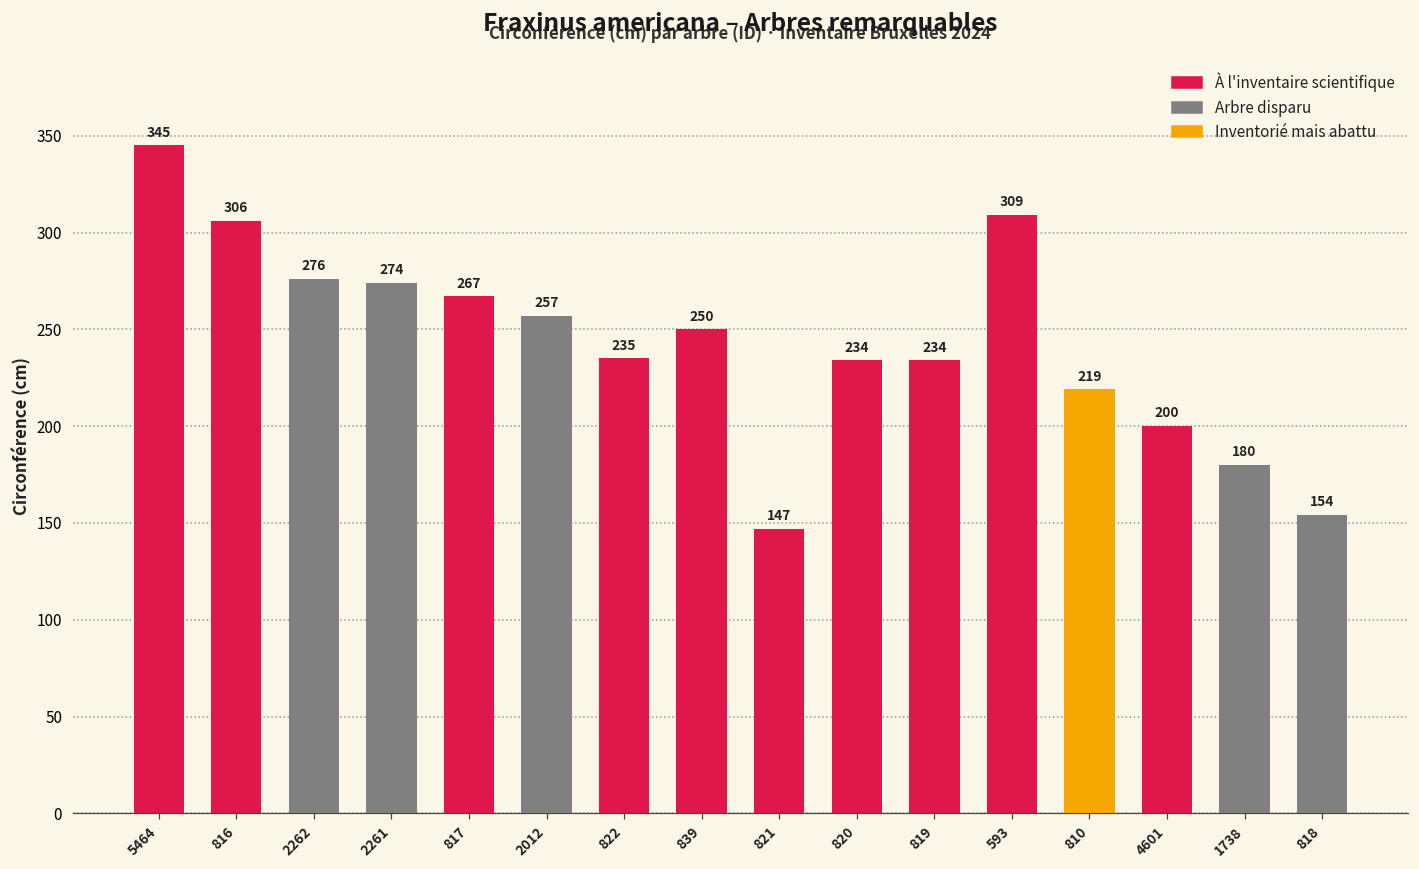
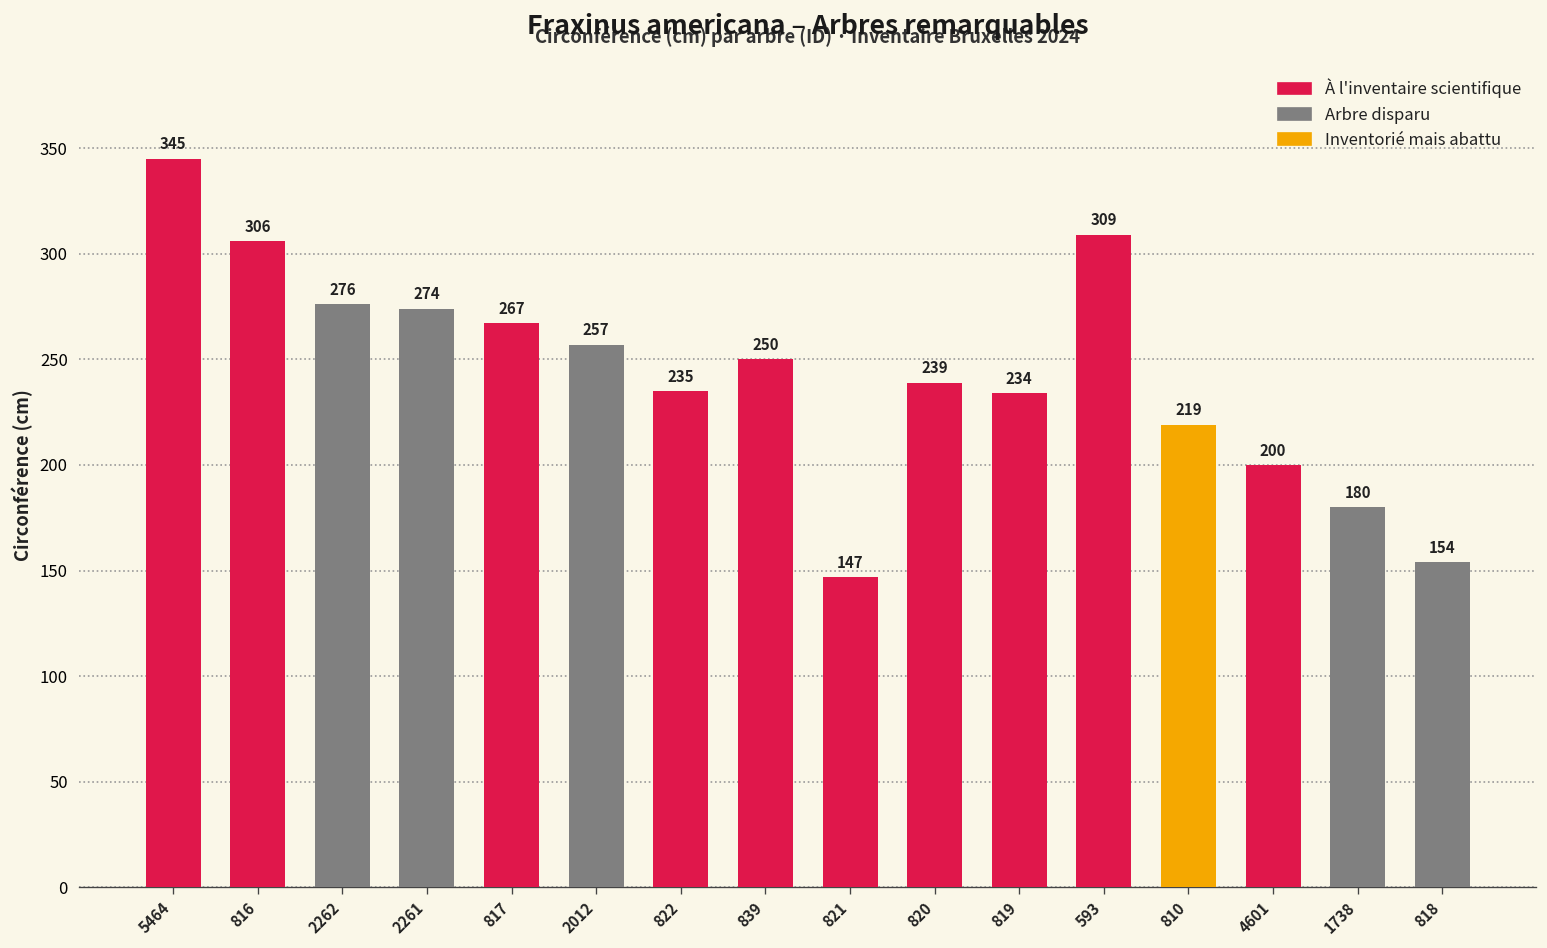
820: 234 -> 239
